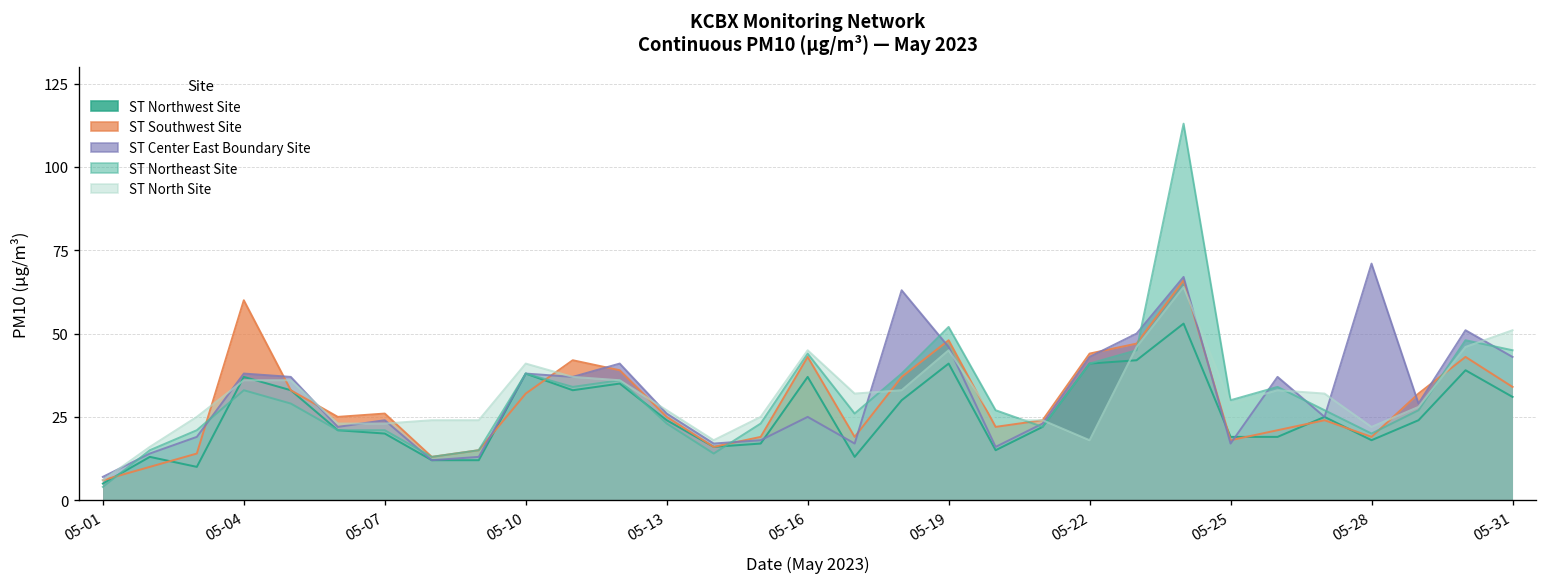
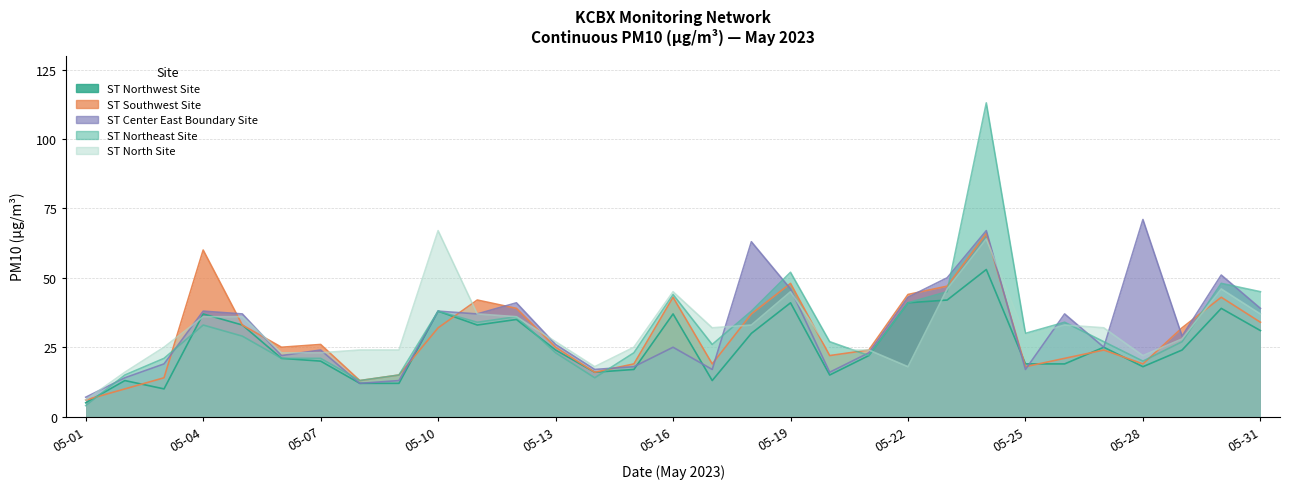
ST North Site, 05-10: 41 -> 67
ST Center East Boundary Site, 05-31: 43 -> 39
ST North Site, 05-31: 51 -> 37
